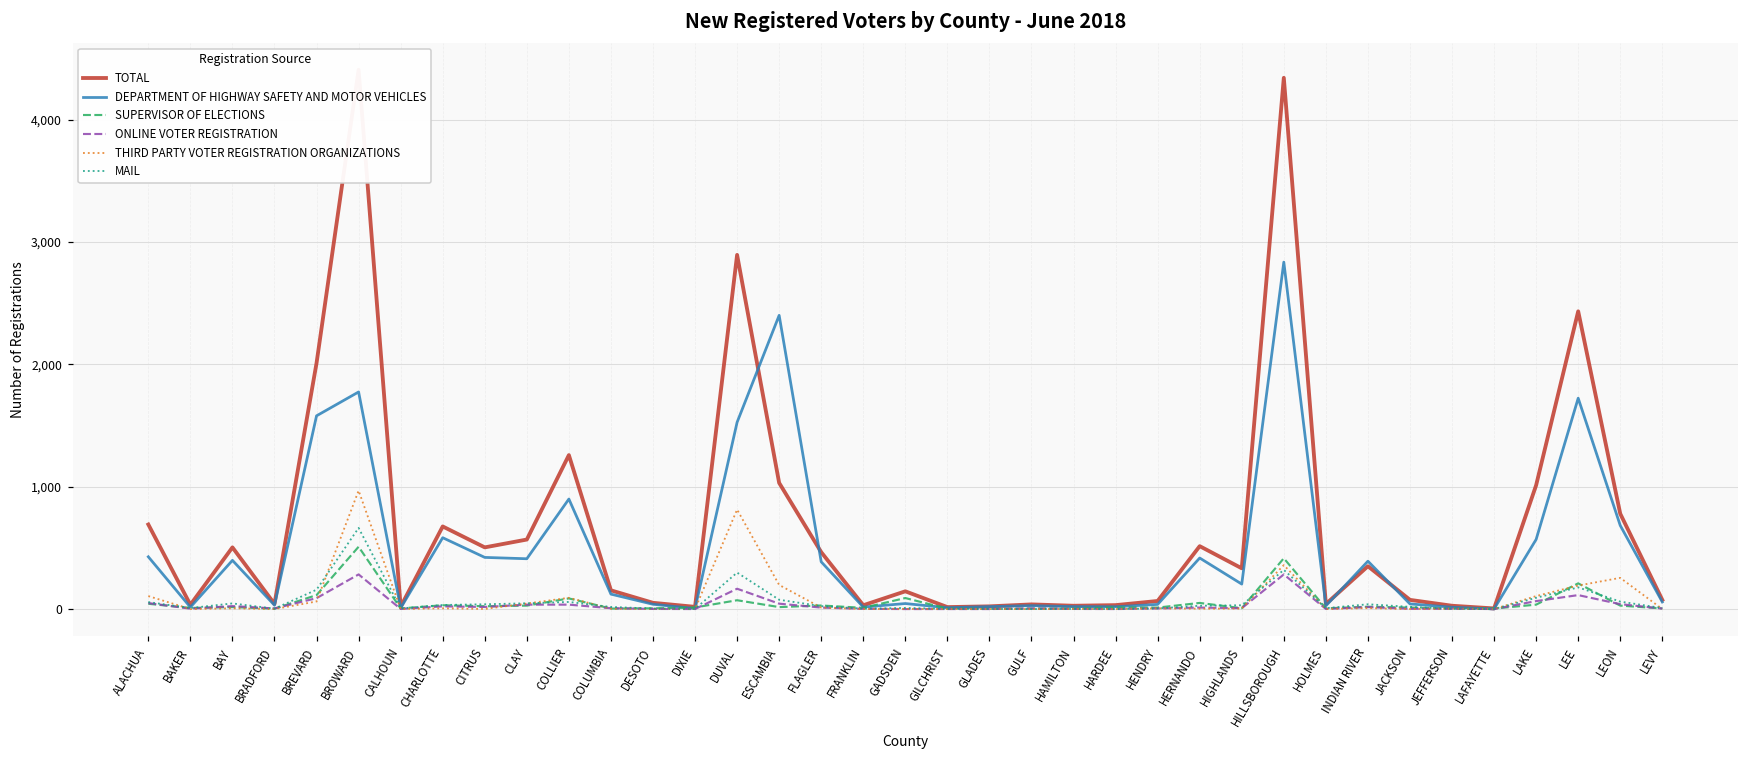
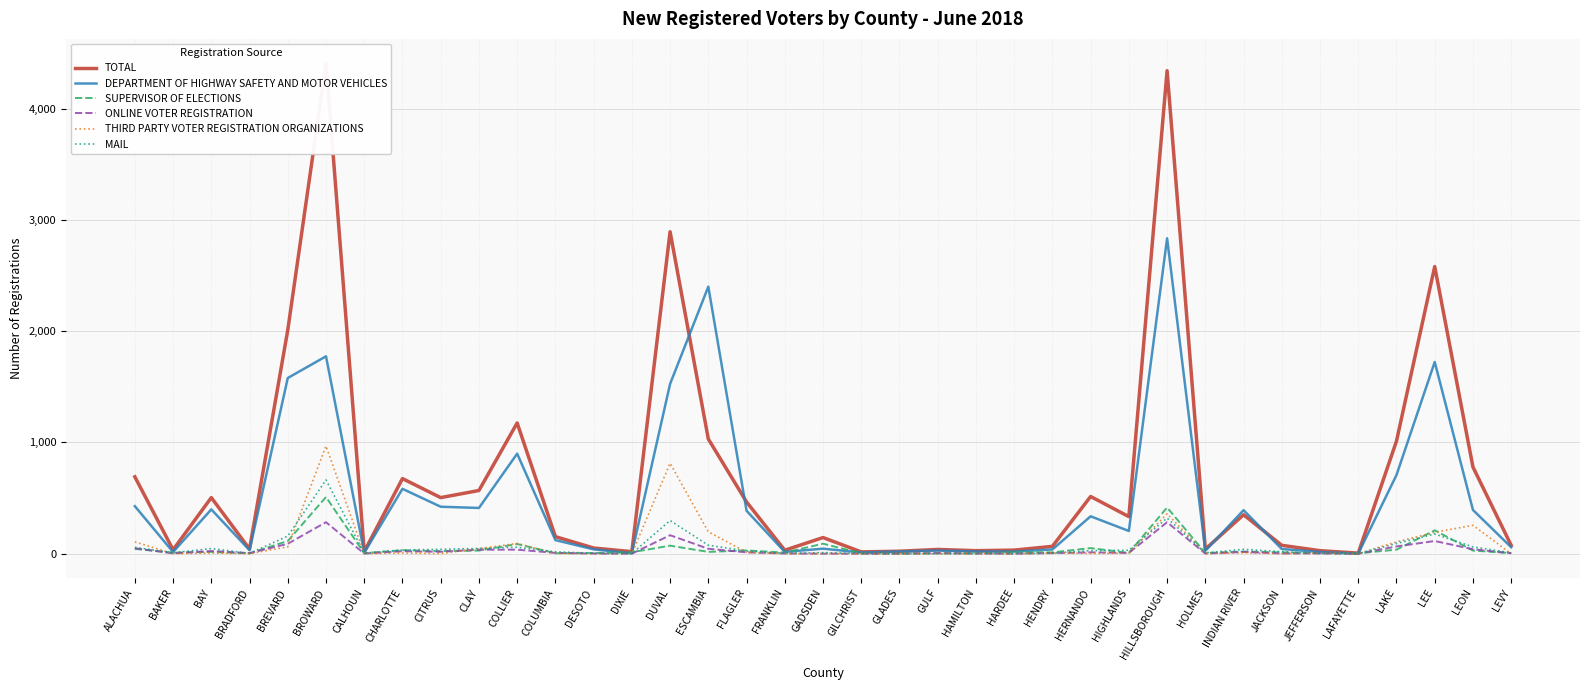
TOTAL, COLLIER: 1,260 -> 1,180
DEPARTMENT OF HIGHWAY SAFETY AND MOTOR VEHICLES, HERNANDO: 420 -> 340
DEPARTMENT OF HIGHWAY SAFETY AND MOTOR VEHICLES, LAKE: 570 -> 710
TOTAL, LEE: 2,430 -> 2,580
DEPARTMENT OF HIGHWAY SAFETY AND MOTOR VEHICLES, LEON: 680 -> 390
